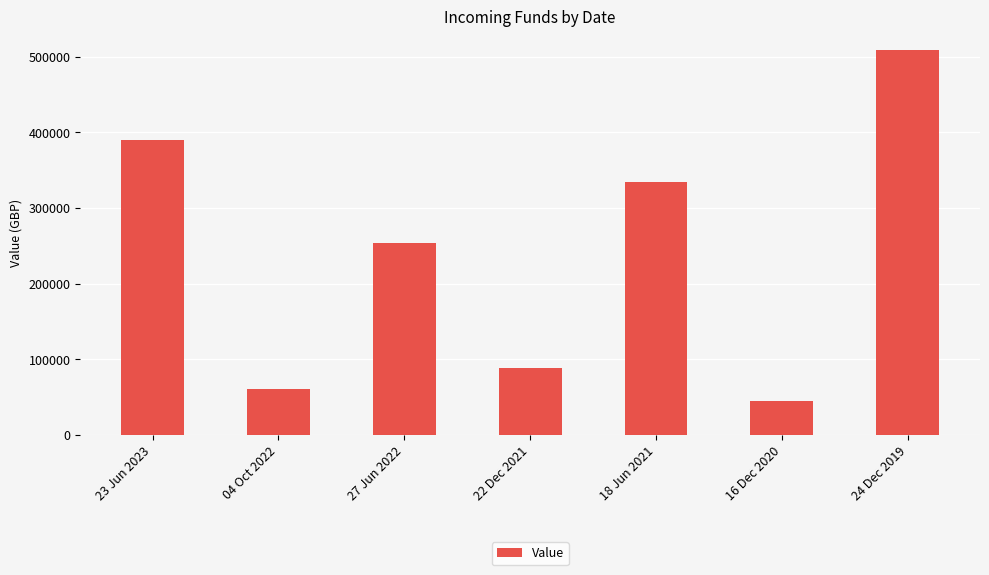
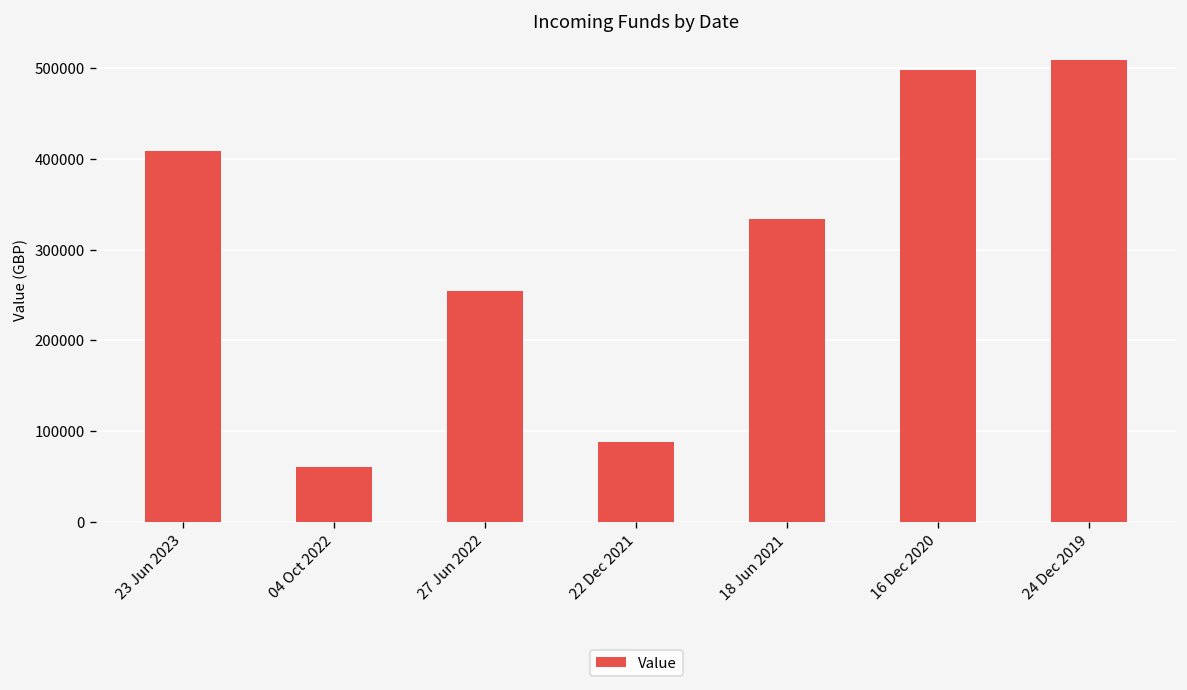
23 Jun 2023: 390000 -> 410000
16 Dec 2020: 40000 -> 500000
